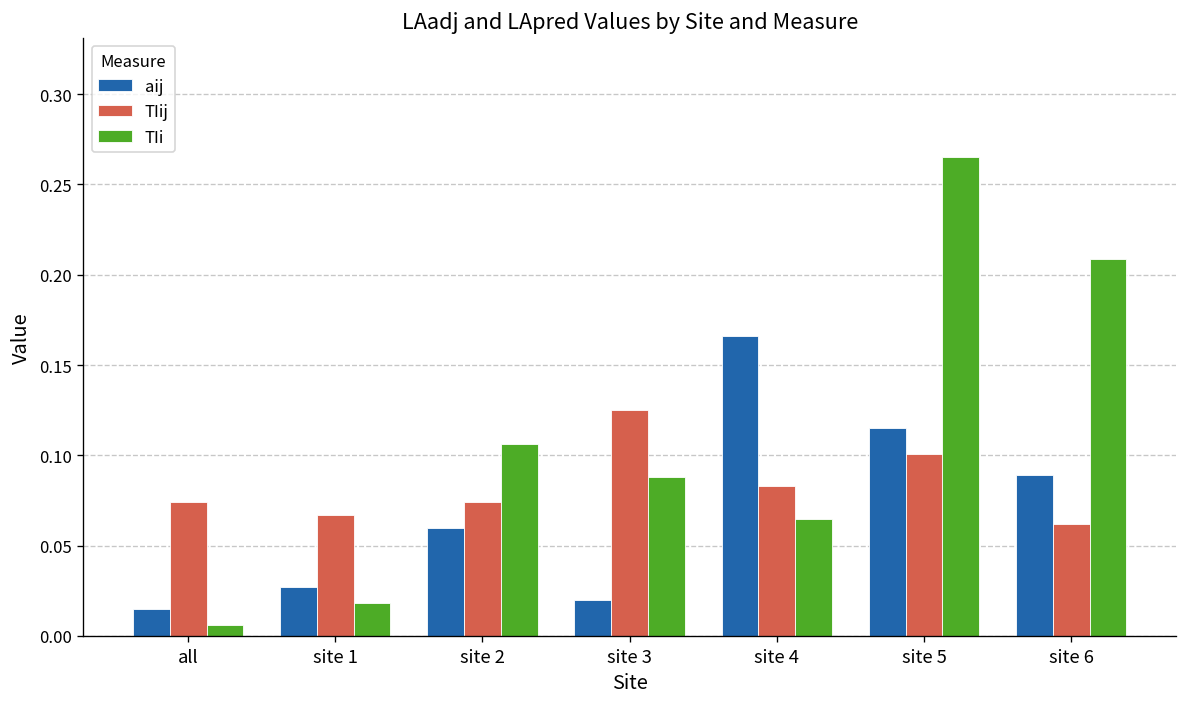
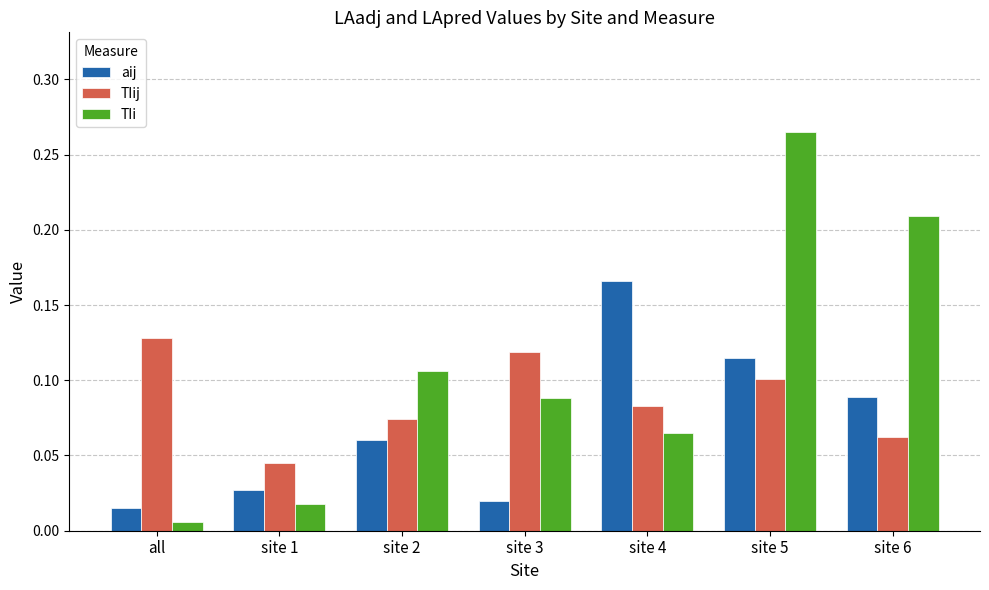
TIij, all: 0.074 -> 0.128
TIij, site 1: 0.067 -> 0.045
TIij, site 3: 0.125 -> 0.119
